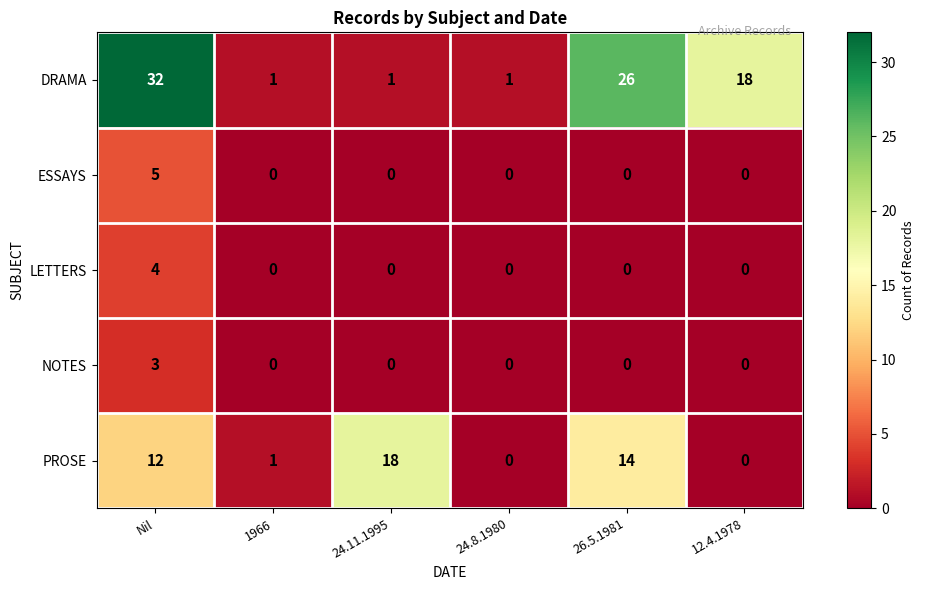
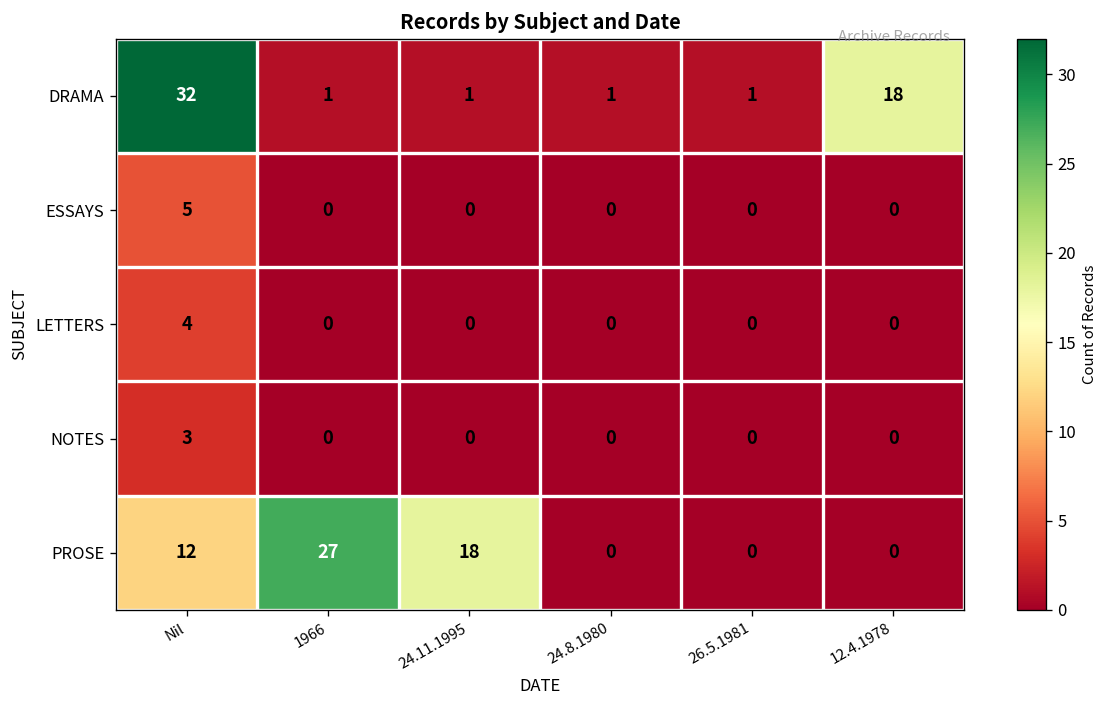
DRAMA, 26.5.1981: 26 -> 1
PROSE, 1966: 1 -> 27
PROSE, 26.5.1981: 14 -> 0
